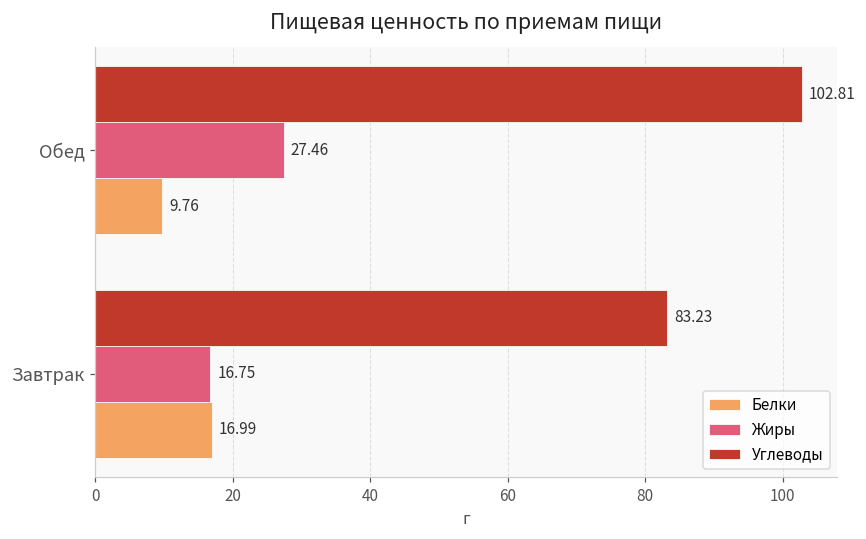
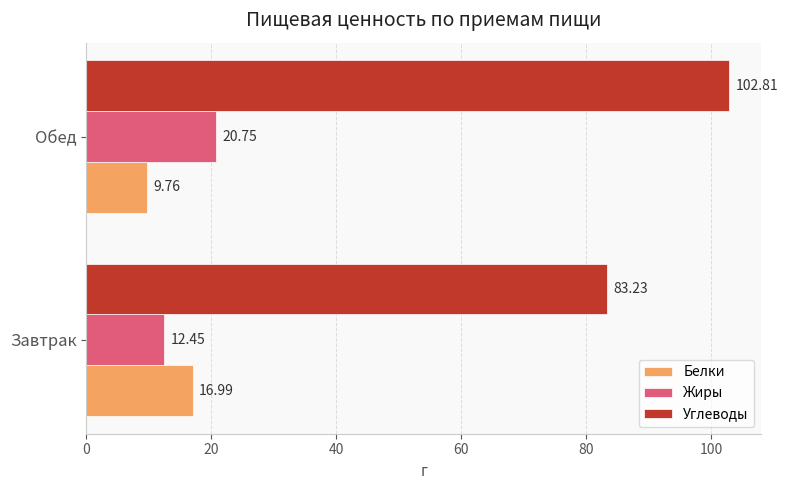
Жиры, Обед: 27.46 -> 20.75
Жиры, Завтрак: 16.75 -> 12.45
